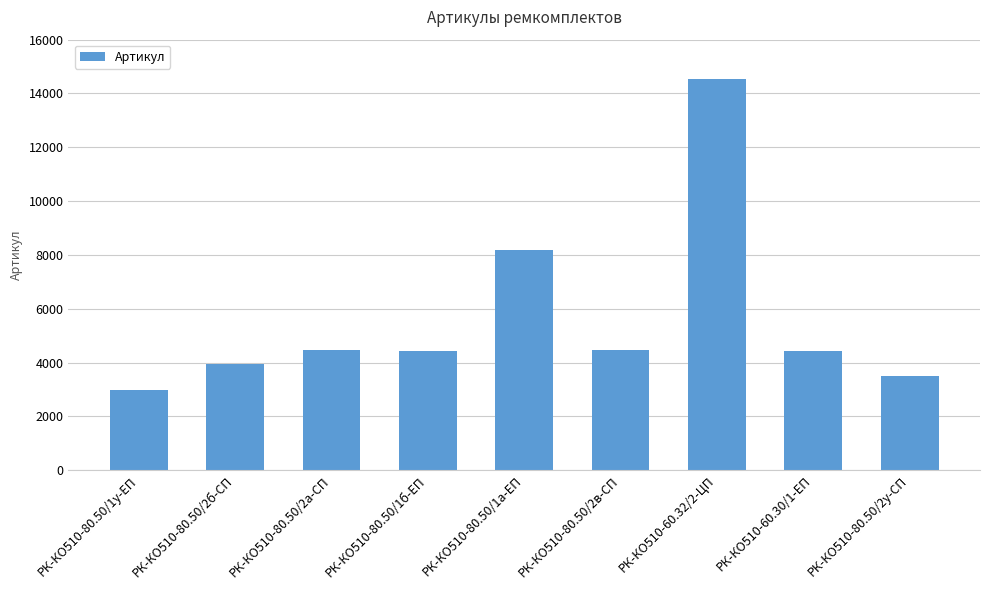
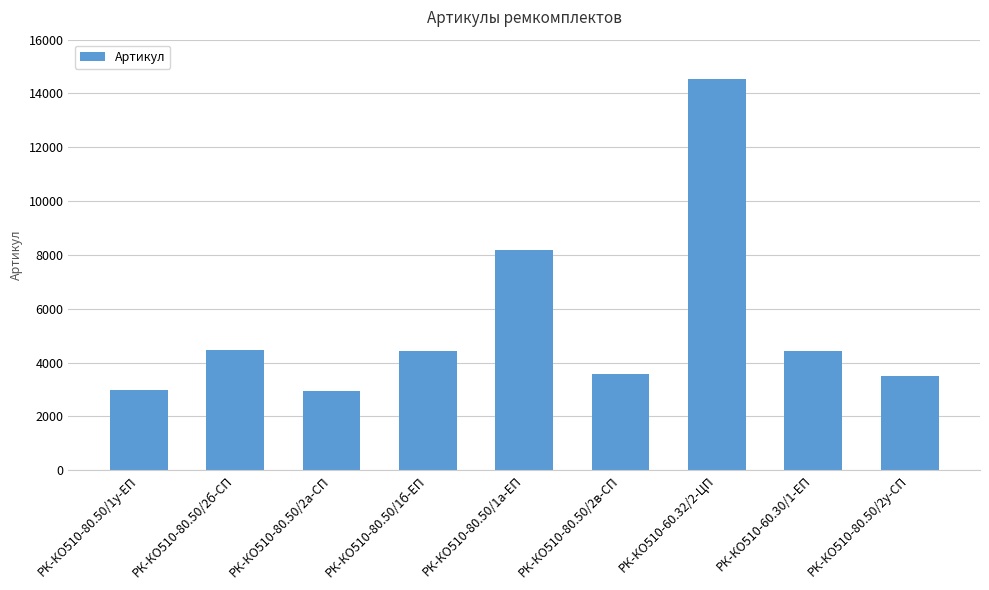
РК-КО510-80.50/2б-СП: 3900 -> 4500
РК-КО510-80.50/2а-СП: 4500 -> 2900
РК-КО510-80.50/2в-СП: 4500 -> 3600
